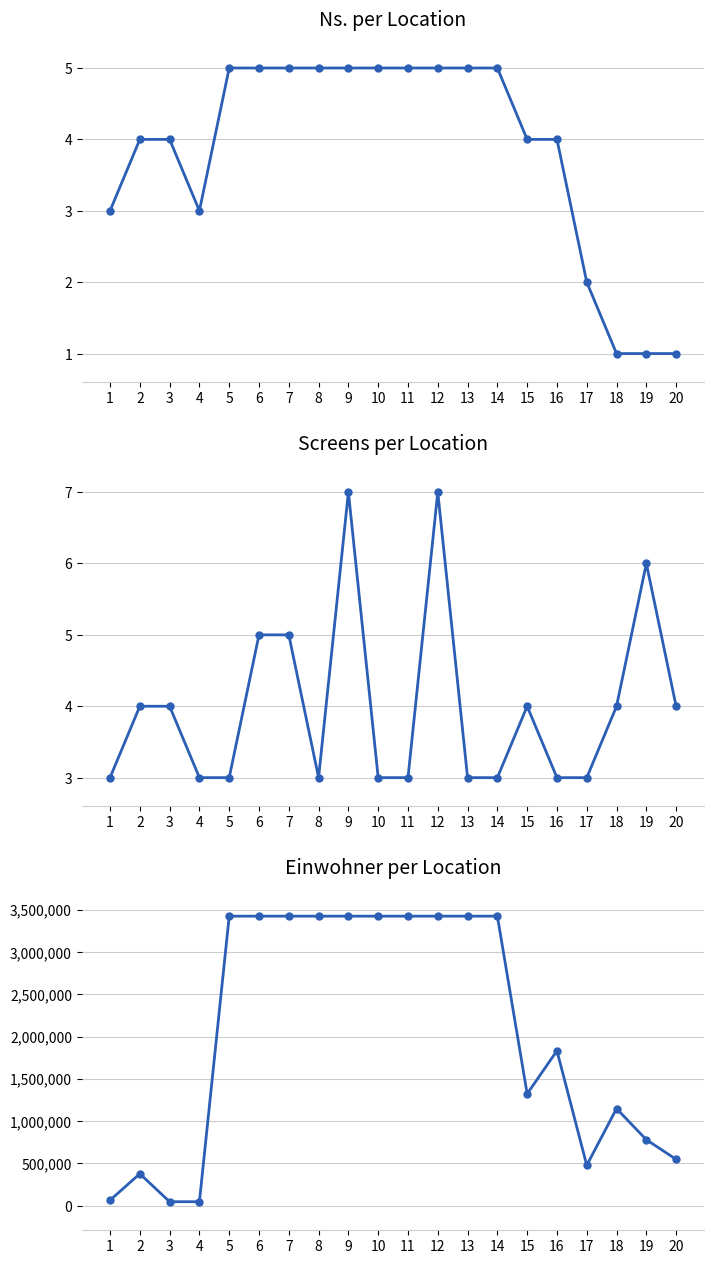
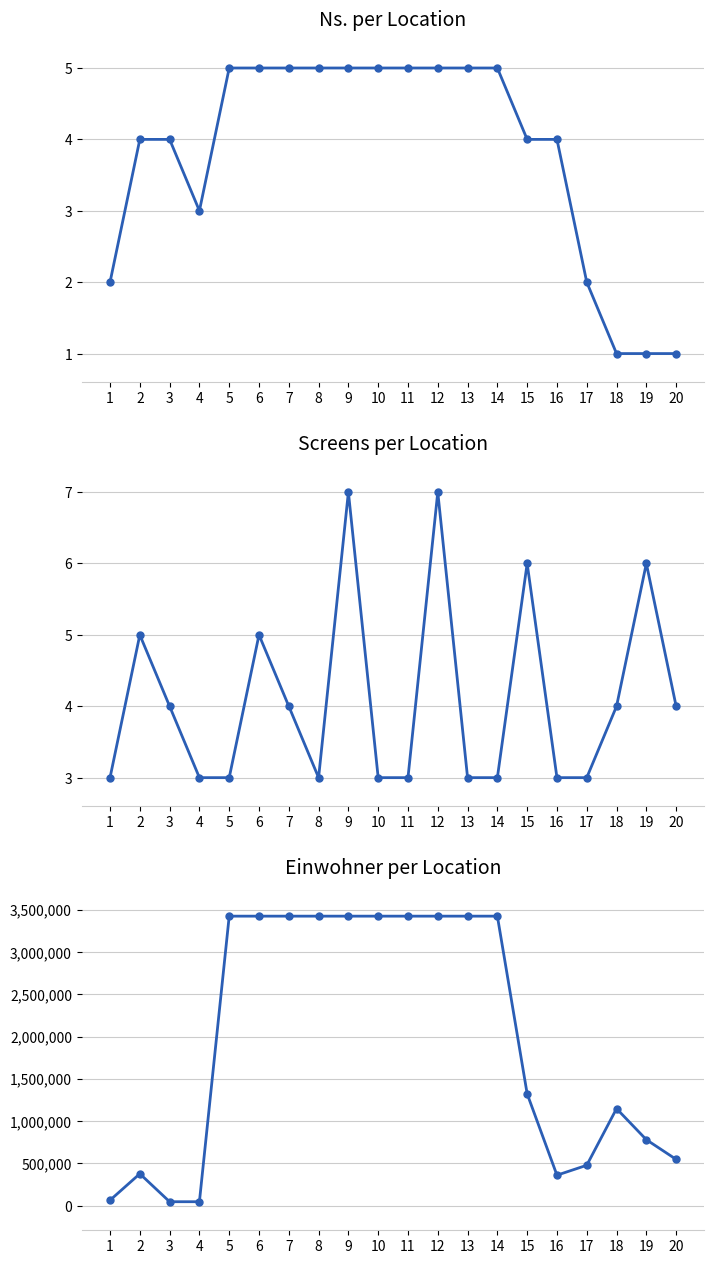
Ns. per Location, 1: 3 -> 2
Screens per Location, 2: 4 -> 5
Screens per Location, 7: 5 -> 4
Screens per Location, 15: 4 -> 6
Einwohner per Location, 16: 1,800,000 -> 400,000
